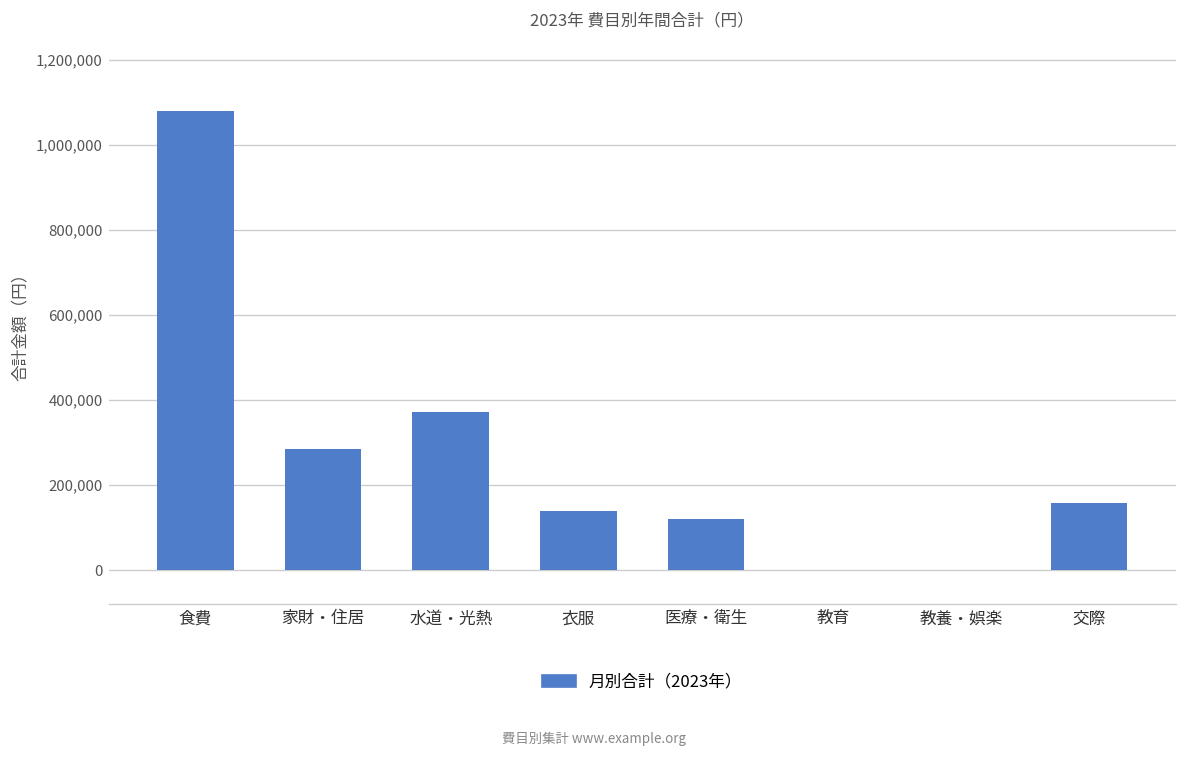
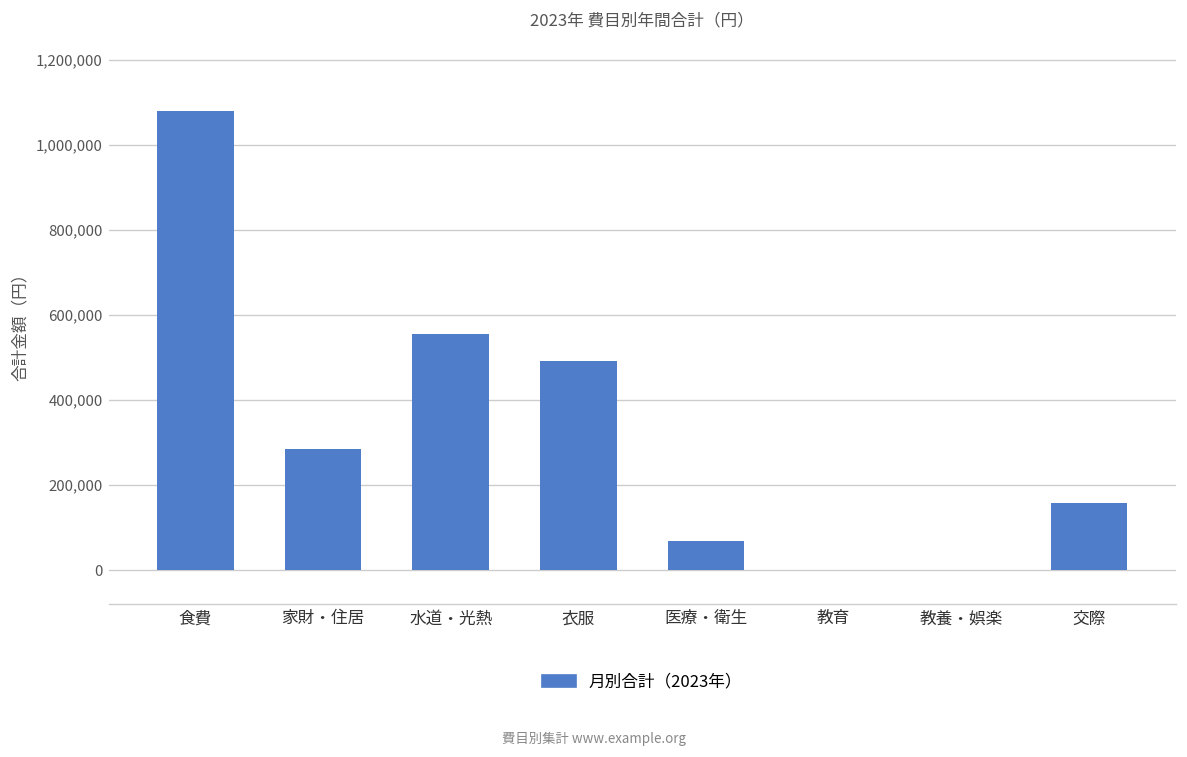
水道・光熱: 370,000 -> 550,000
衣服: 140,000 -> 490,000
医療・衛生: 120,000 -> 70,000
